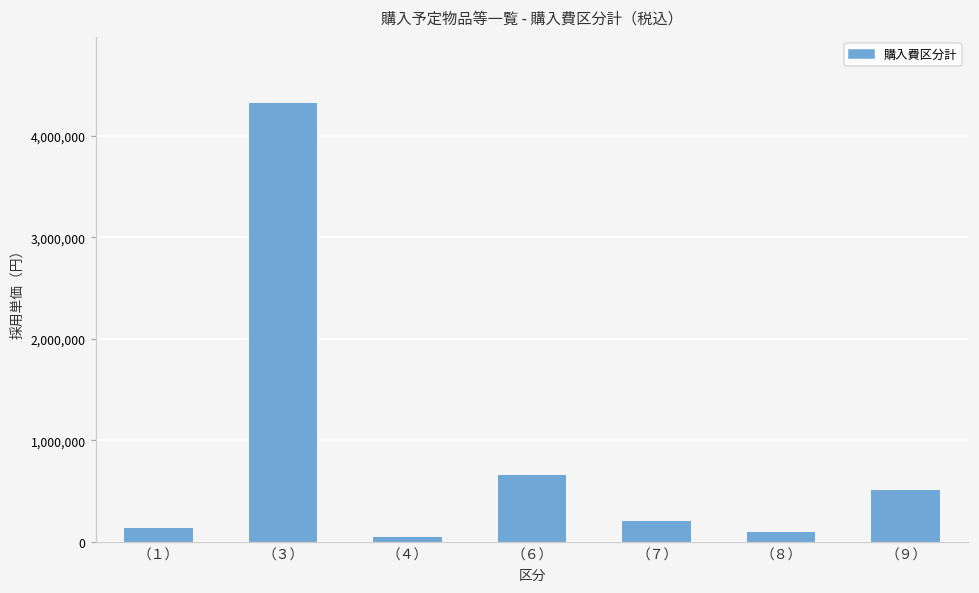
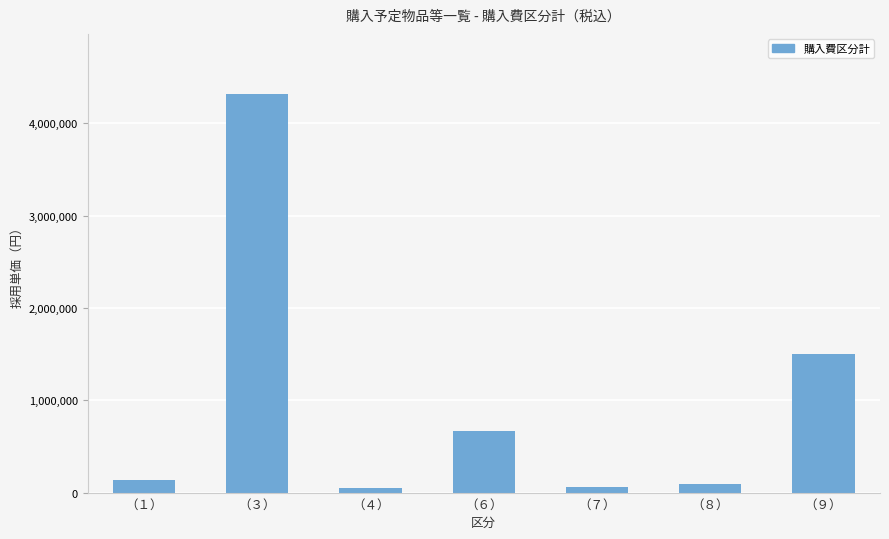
（７）: 200,000 -> 100,000
（９）: 500,000 -> 1,500,000
